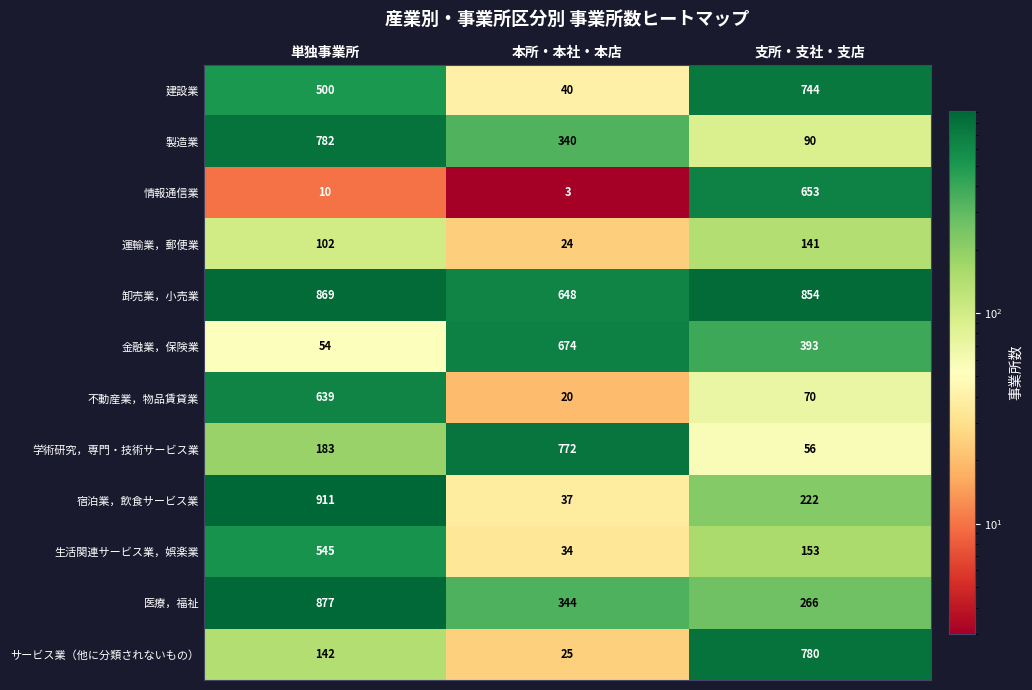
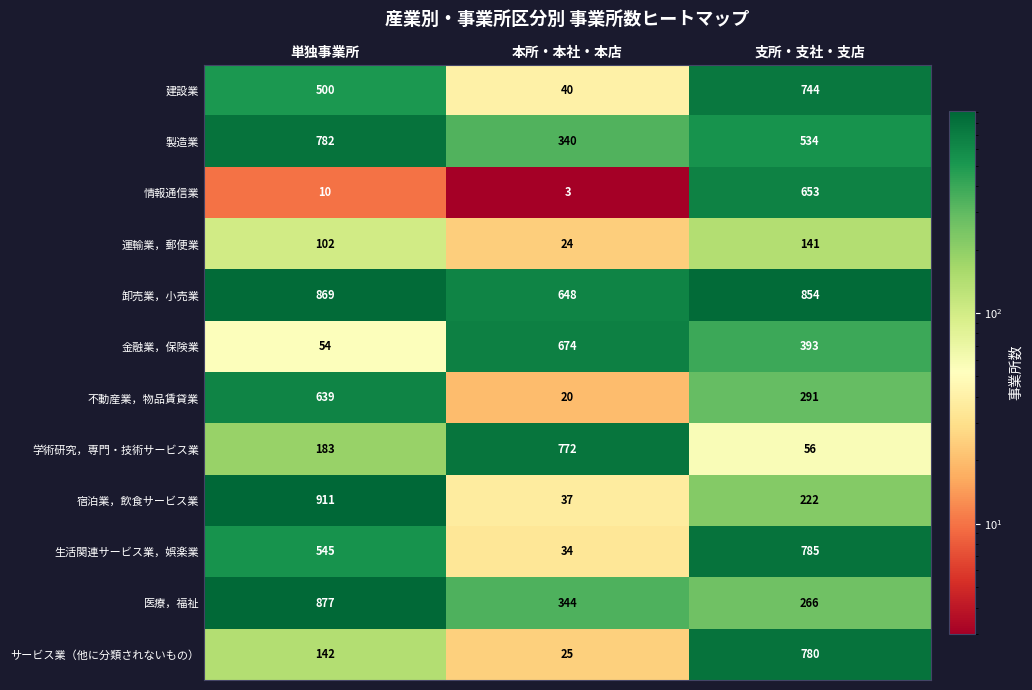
製造業, 支所・支社・支店: 90 -> 534
不動産業，物品賃貸業, 支所・支社・支店: 70 -> 291
生活関連サービス業，娯楽業, 支所・支社・支店: 153 -> 785
